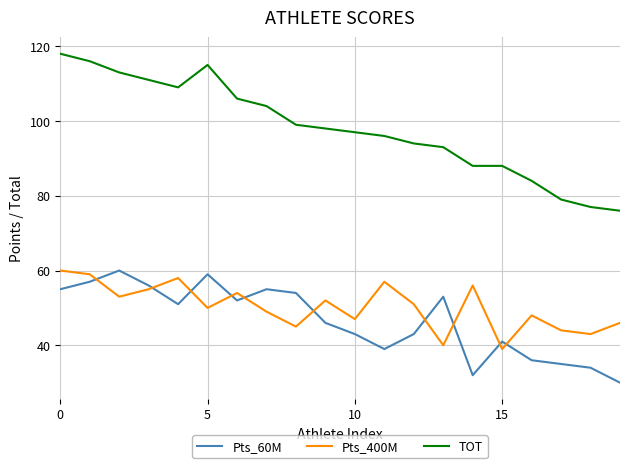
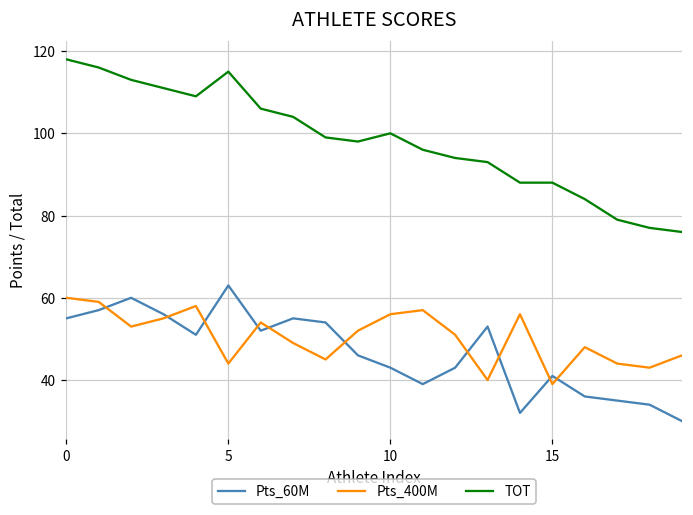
Pts_60M, 5: 59 -> 63
Pts_400M, 5: 50 -> 44
Pts_400M, 10: 47 -> 56
TOT, 10: 97 -> 100
